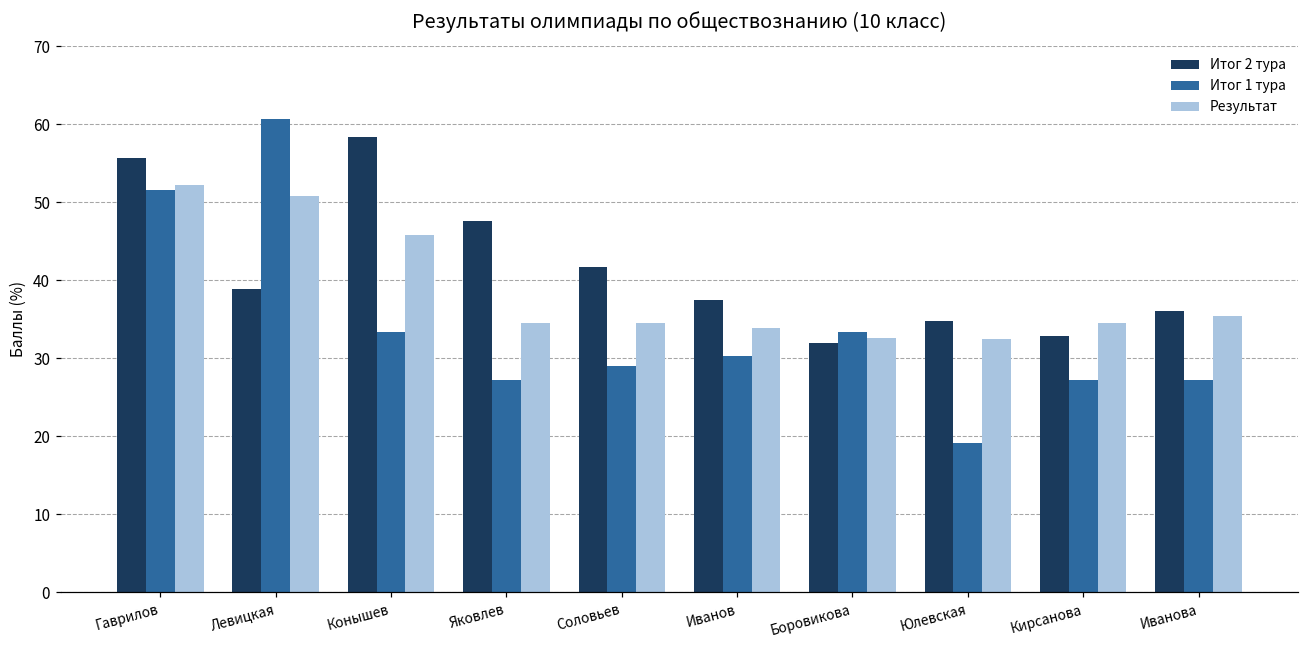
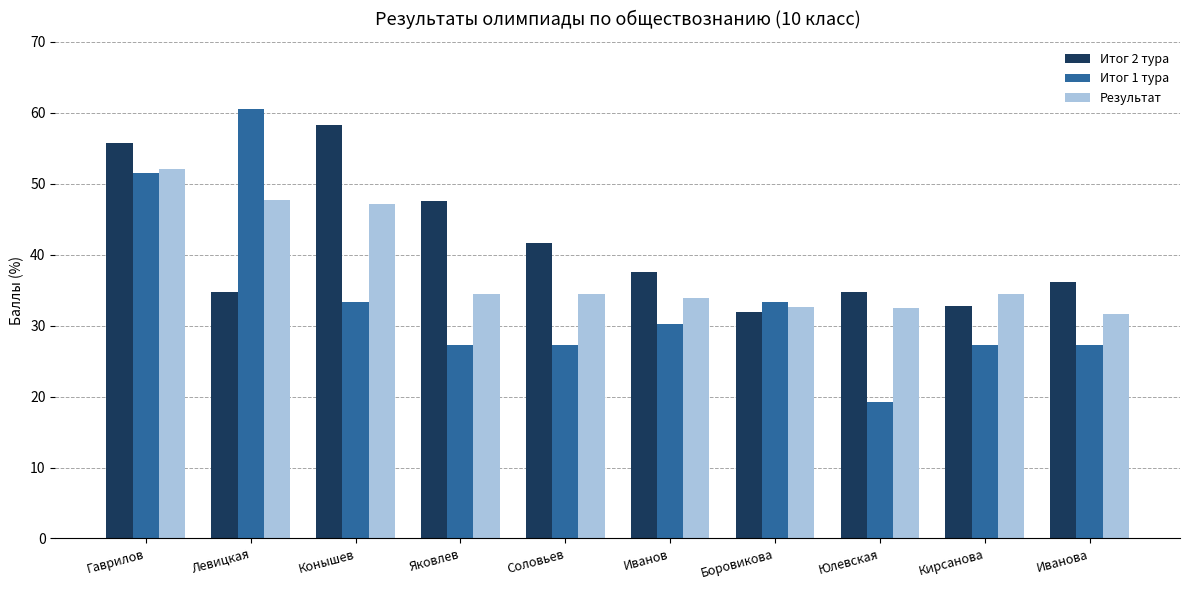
Итог 2 тура, Левицкая: 39 -> 35
Результат, Левицкая: 51 -> 48
Результат, Конышев: 46 -> 47
Итог 1 тура, Соловьев: 29 -> 27
Результат, Иванова: 35 -> 32
